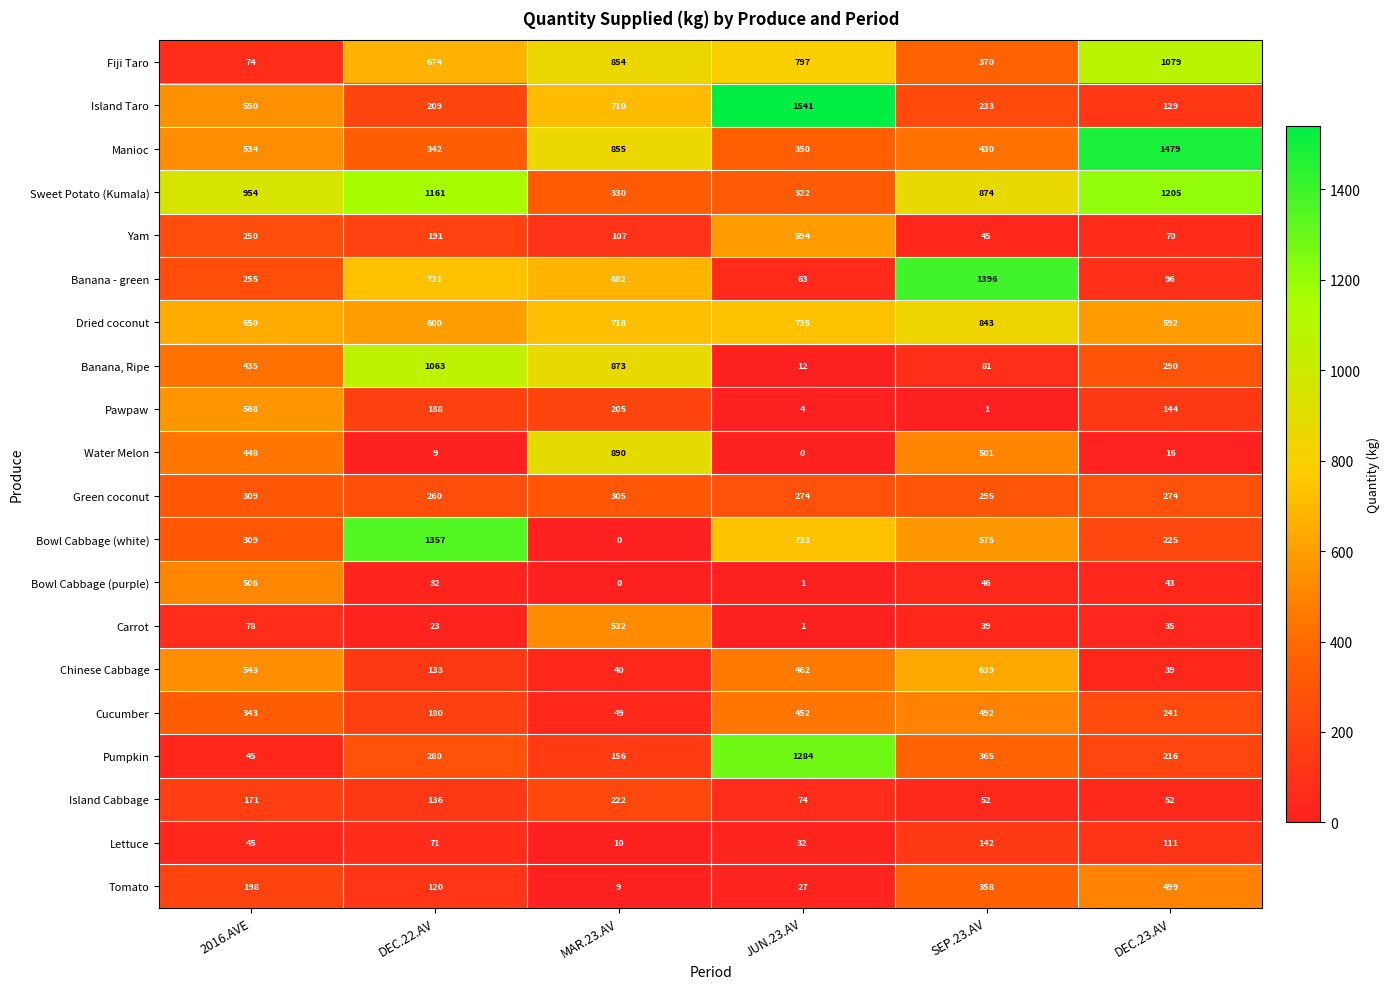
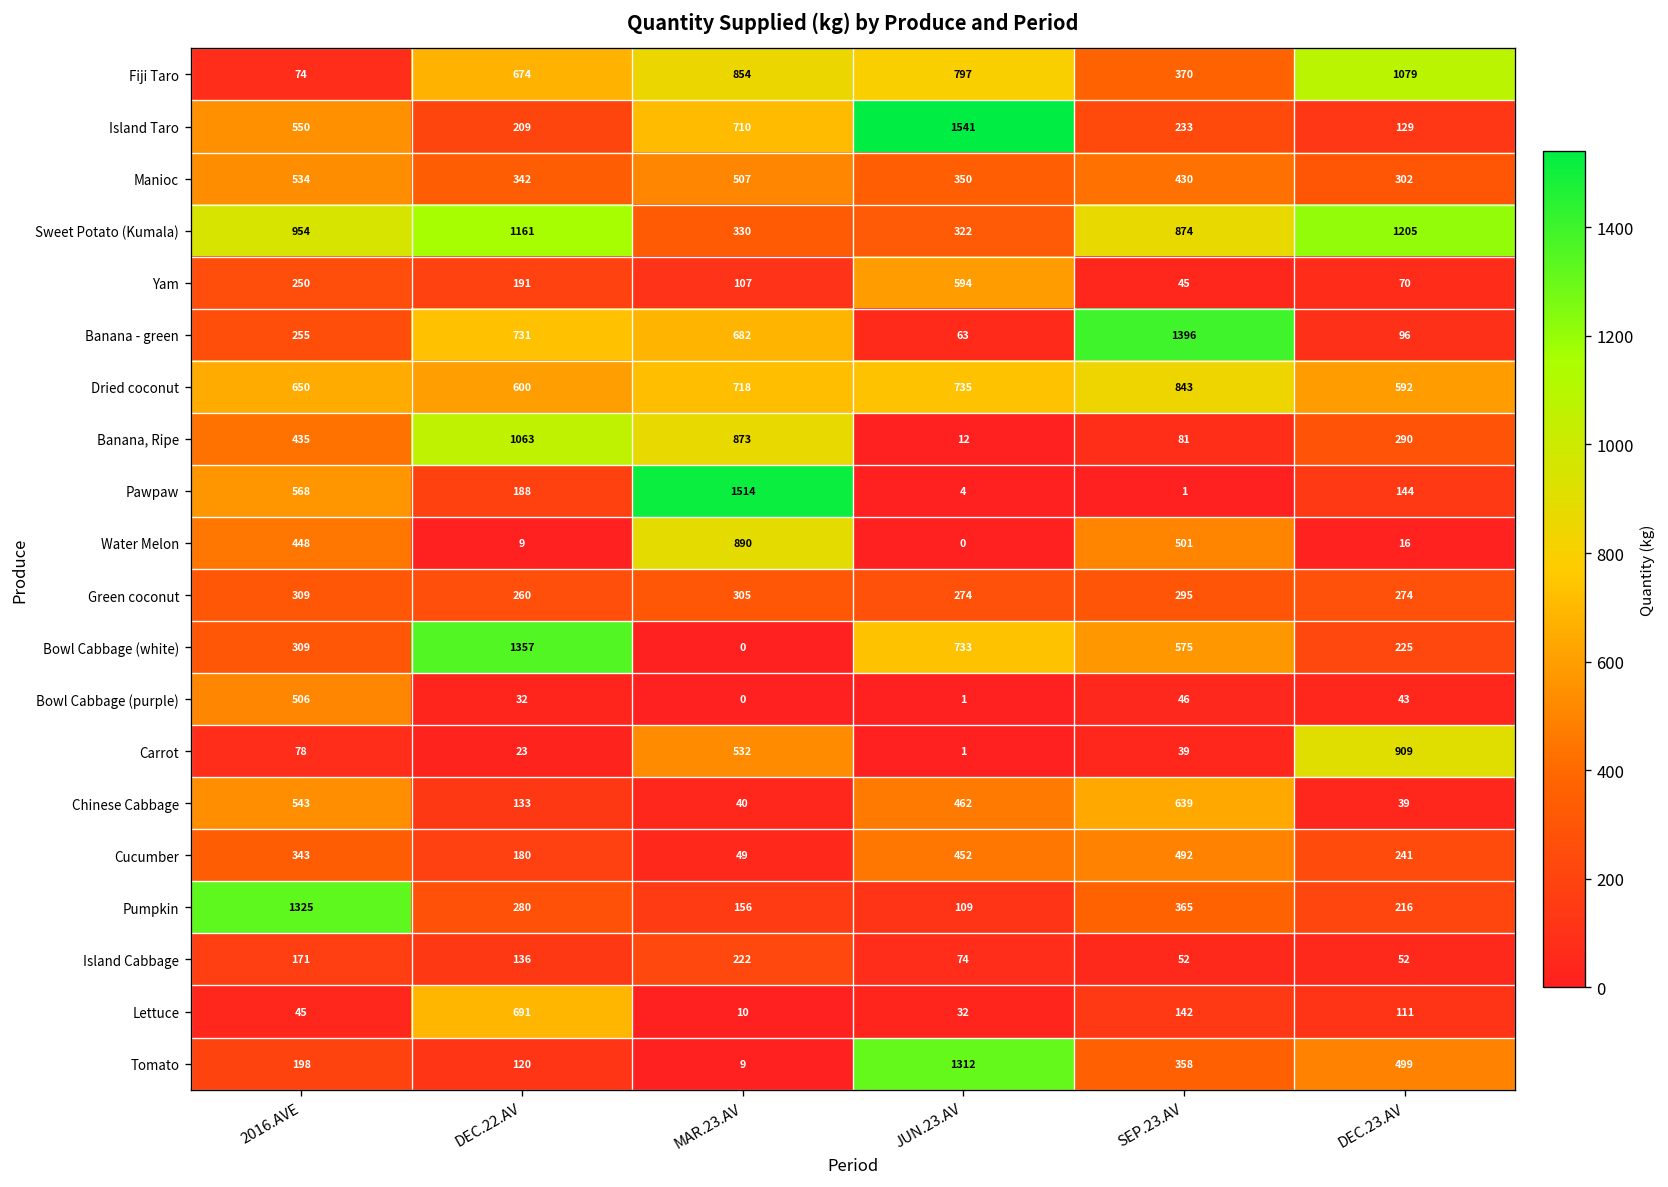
Manioc, MAR.23.AV: 855 -> 507
Manioc, DEC.23.AV: 1479 -> 302
Pawpaw, MAR.23.AV: 205 -> 1514
Carrot, DEC.23.AV: 35 -> 909
Pumpkin, 2016.AVE: 45 -> 1325
Pumpkin, JUN.23.AV: 1284 -> 109
Lettuce, DEC.22.AV: 71 -> 691
Tomato, JUN.23.AV: 27 -> 1312
